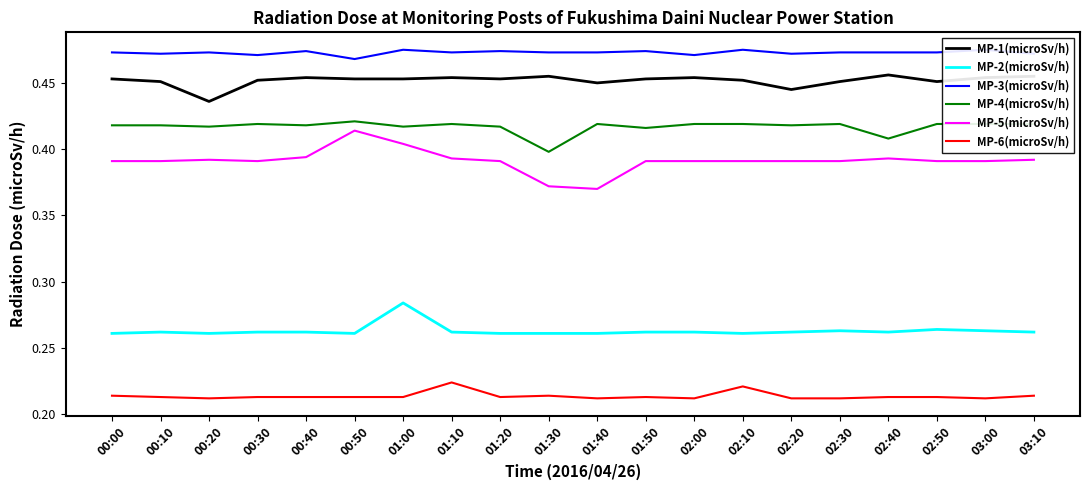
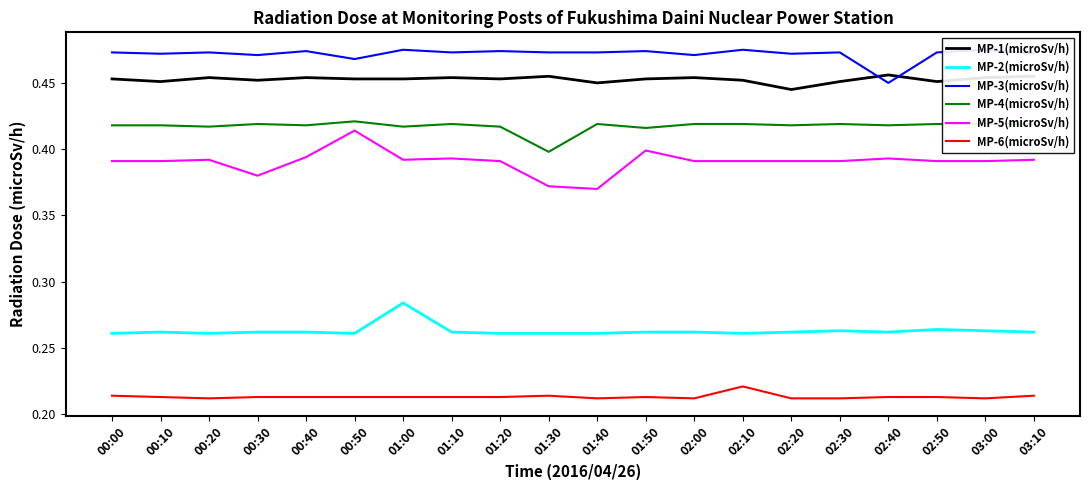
MP-1(microSv/h), 00:20: 0.436 -> 0.454
MP-5(microSv/h), 00:30: 0.391 -> 0.380
MP-5(microSv/h), 01:00: 0.404 -> 0.392
MP-6(microSv/h), 01:10: 0.224 -> 0.213
MP-5(microSv/h), 01:50: 0.391 -> 0.399
MP-3(microSv/h), 02:40: 0.473 -> 0.450
MP-4(microSv/h), 02:40: 0.408 -> 0.418
